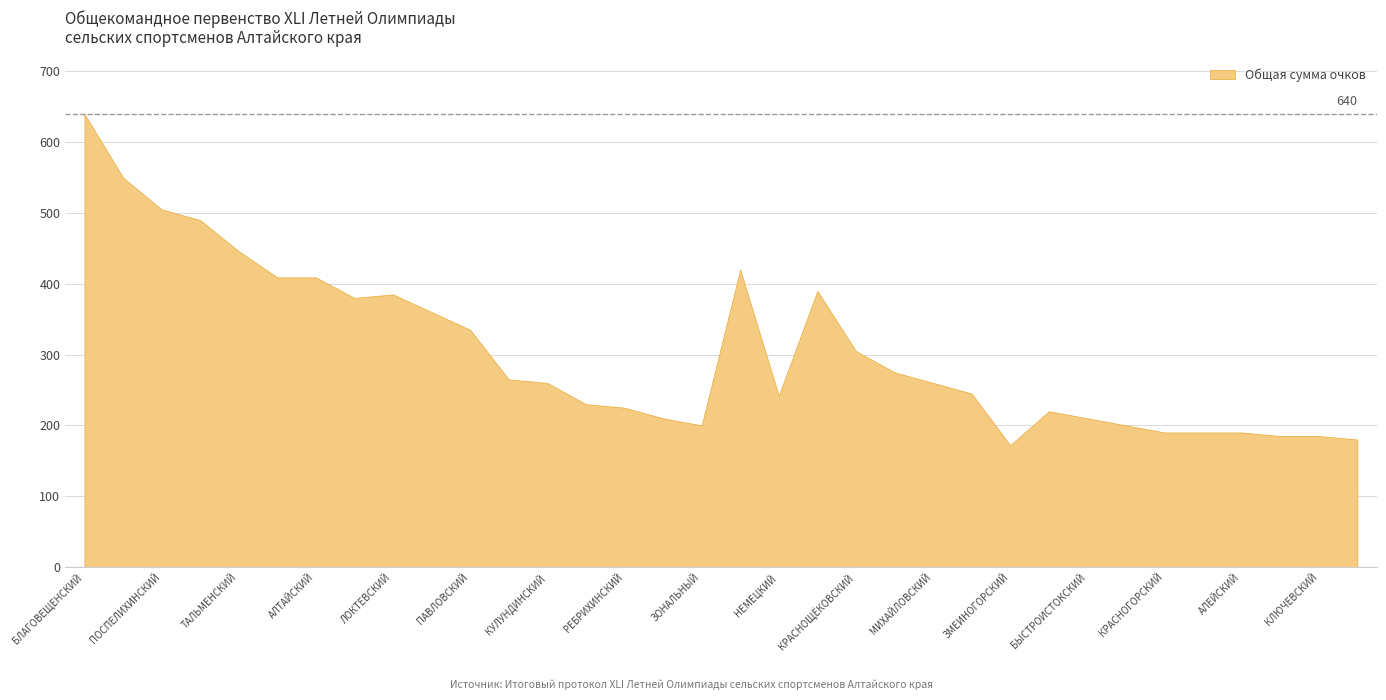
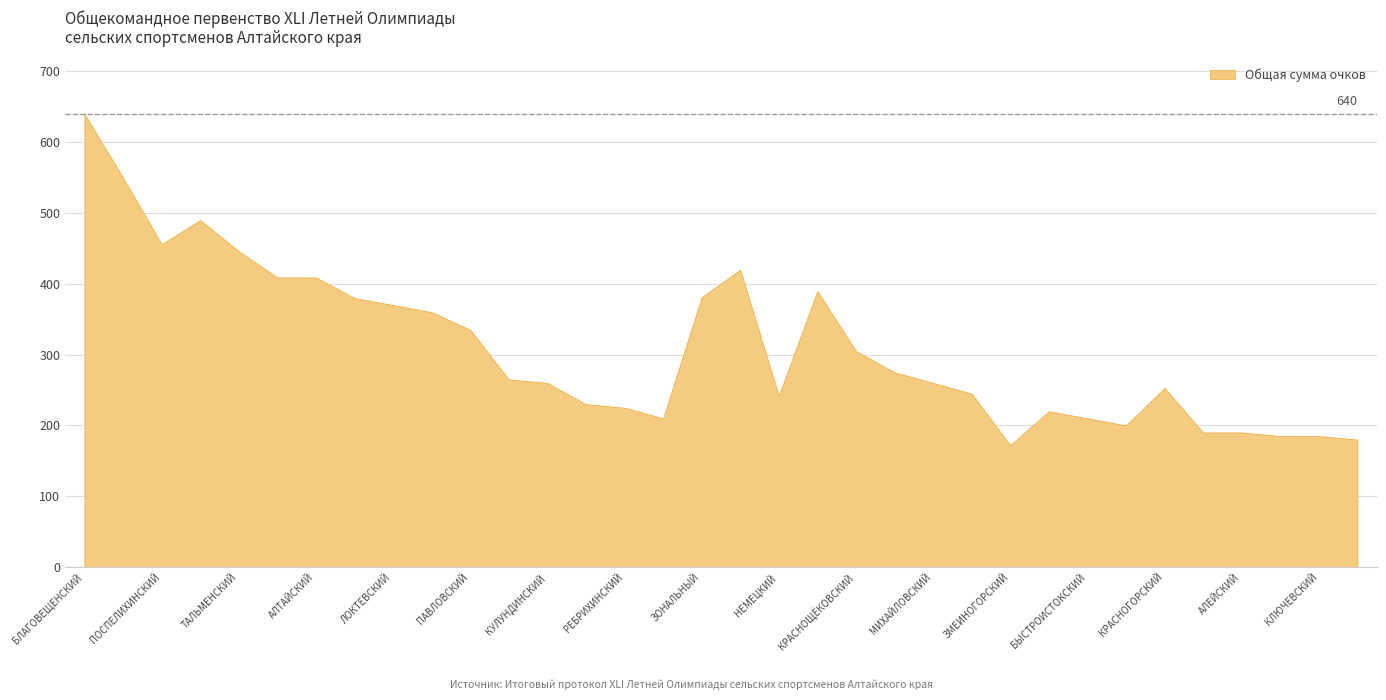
ПОСПЕЛИХИНСКИЙ: 510 -> 460
ЛОКТЕВСКИЙ: 390 -> 370
ЗОНАЛЬНЫЙ: 200 -> 380
КРАСНОГОРСКИЙ: 190 -> 250
